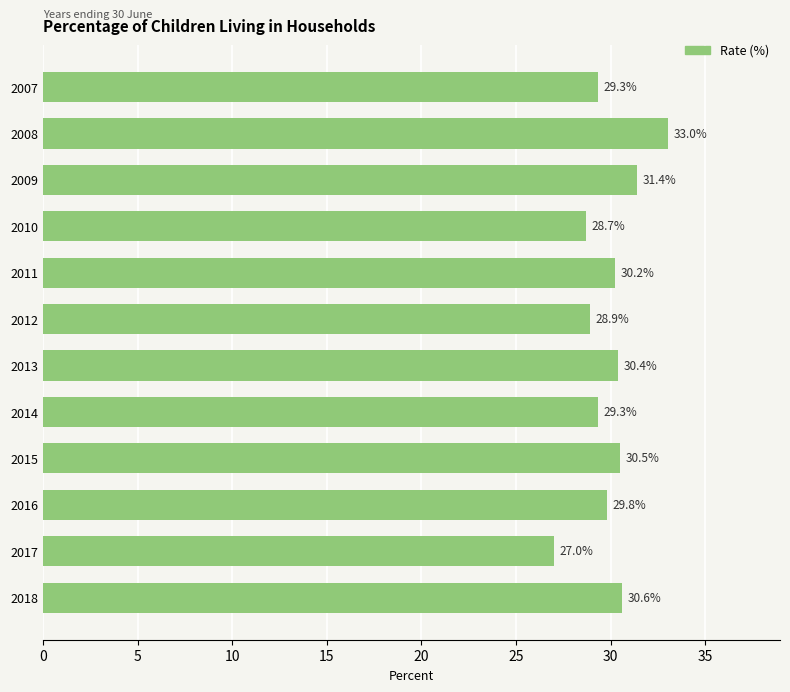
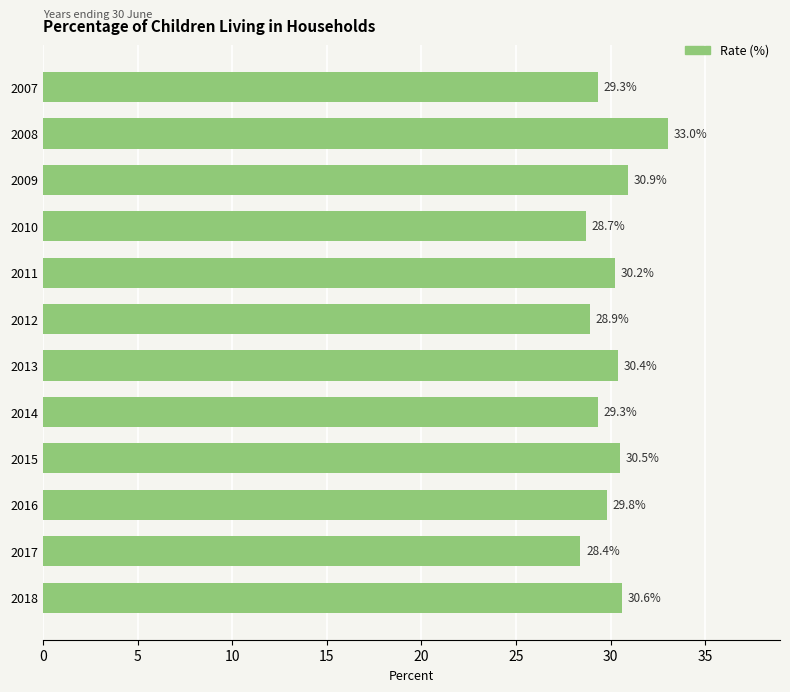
2009: 31.4% -> 30.9%
2017: 27.0% -> 28.4%
